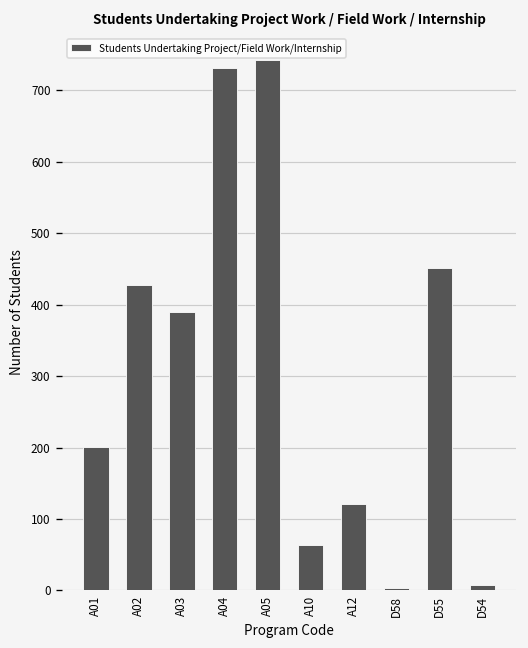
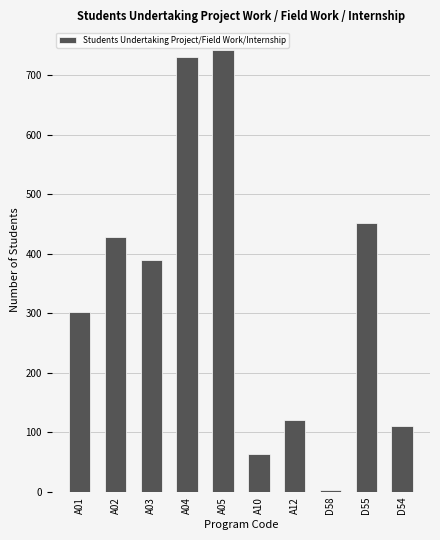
A01: 200 -> 300
D54: 10 -> 110
